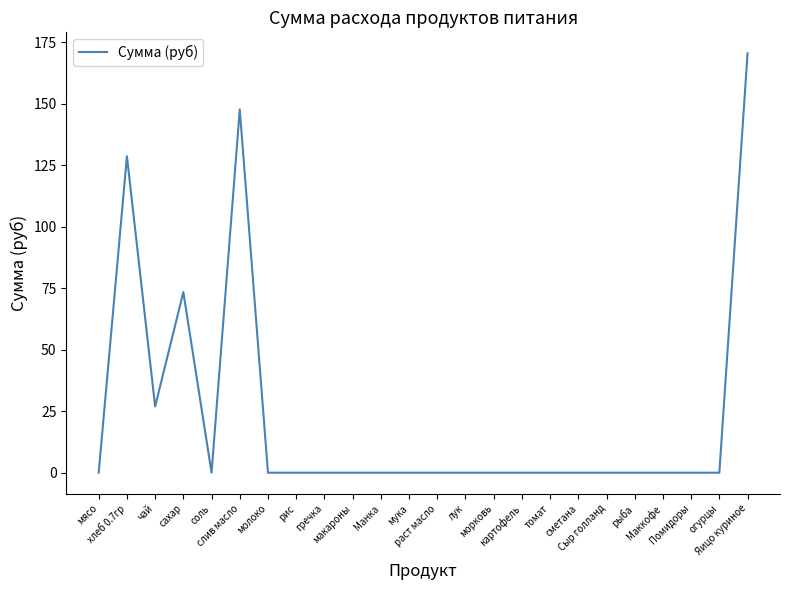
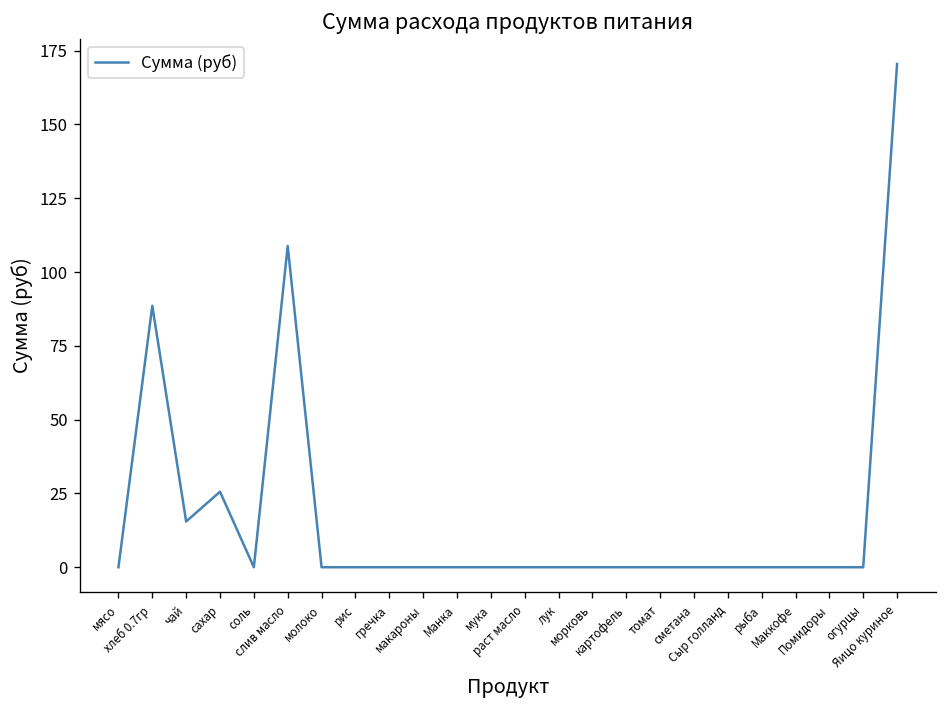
хлеб 0.7гр: 129 -> 89
чай: 27 -> 16
сахар: 73 -> 26
слив масло: 148 -> 109
